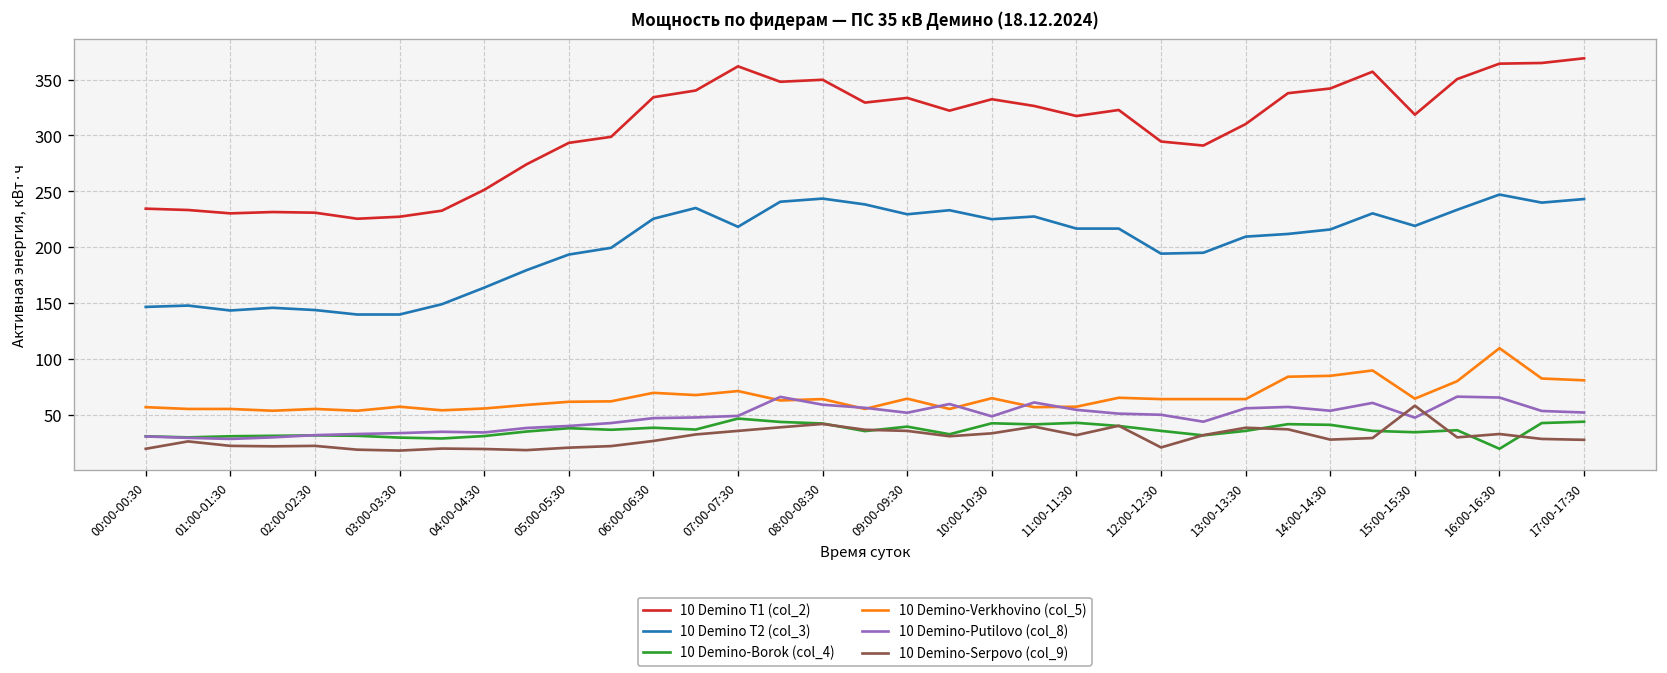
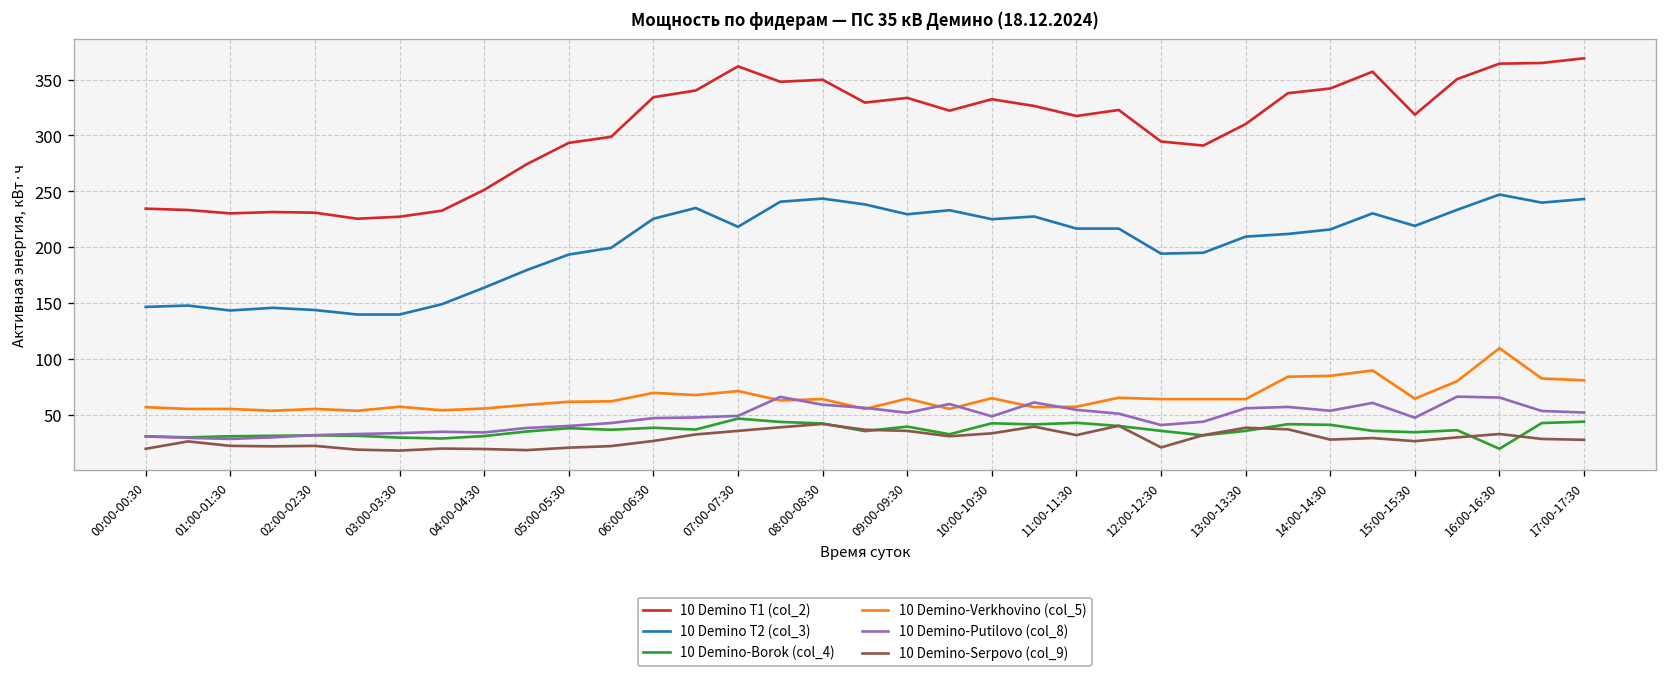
10 Demino-Putilovo (col_8), 12:00-12:30: 50 -> 40
10 Demino-Serpovo (col_9), 15:00-15:30: 60 -> 30
